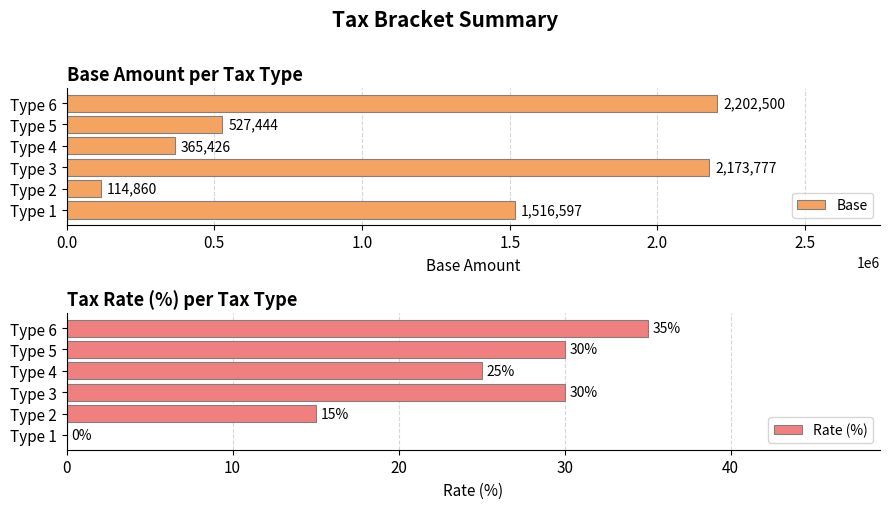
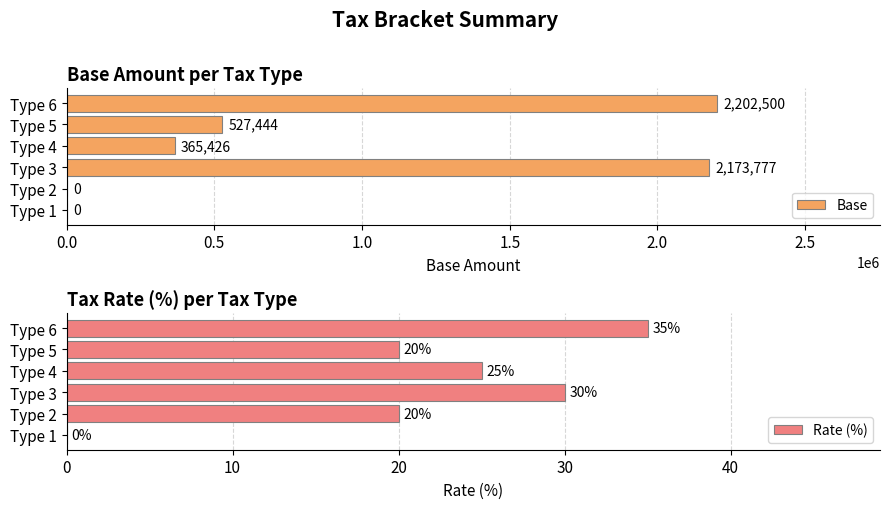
Base Amount per Tax Type, Type 2: 114,860 -> 0
Base Amount per Tax Type, Type 1: 1,516,597 -> 0
Tax Rate (%) per Tax Type, Type 5: 30% -> 20%
Tax Rate (%) per Tax Type, Type 2: 15% -> 20%
